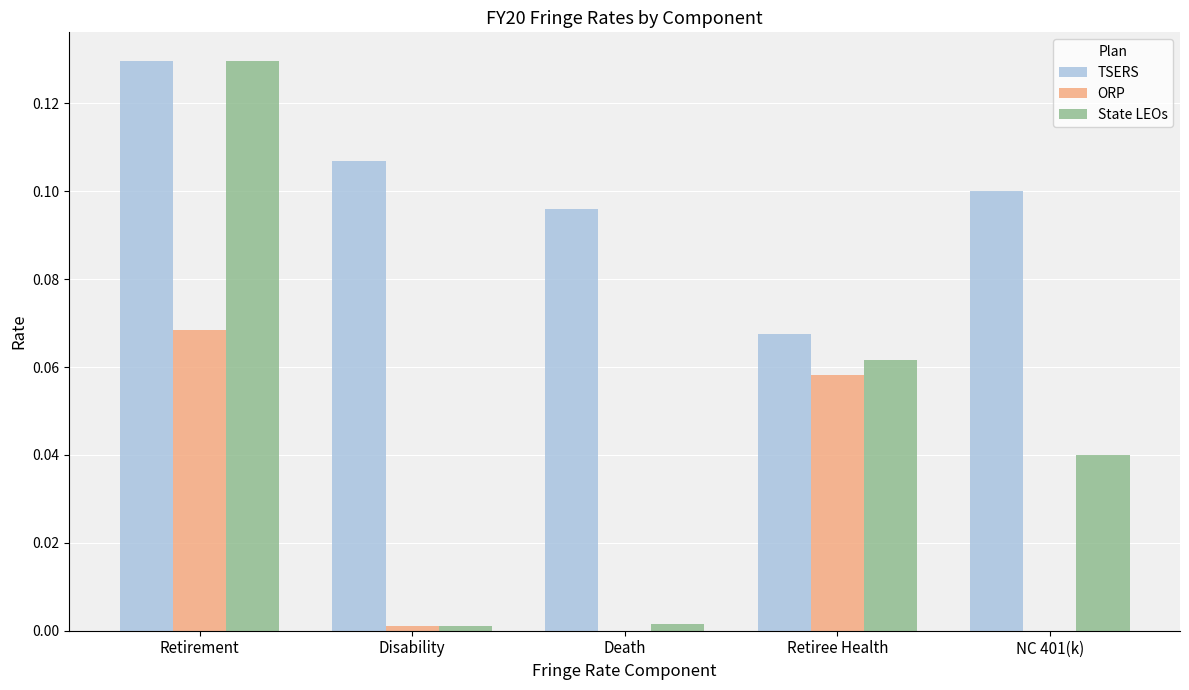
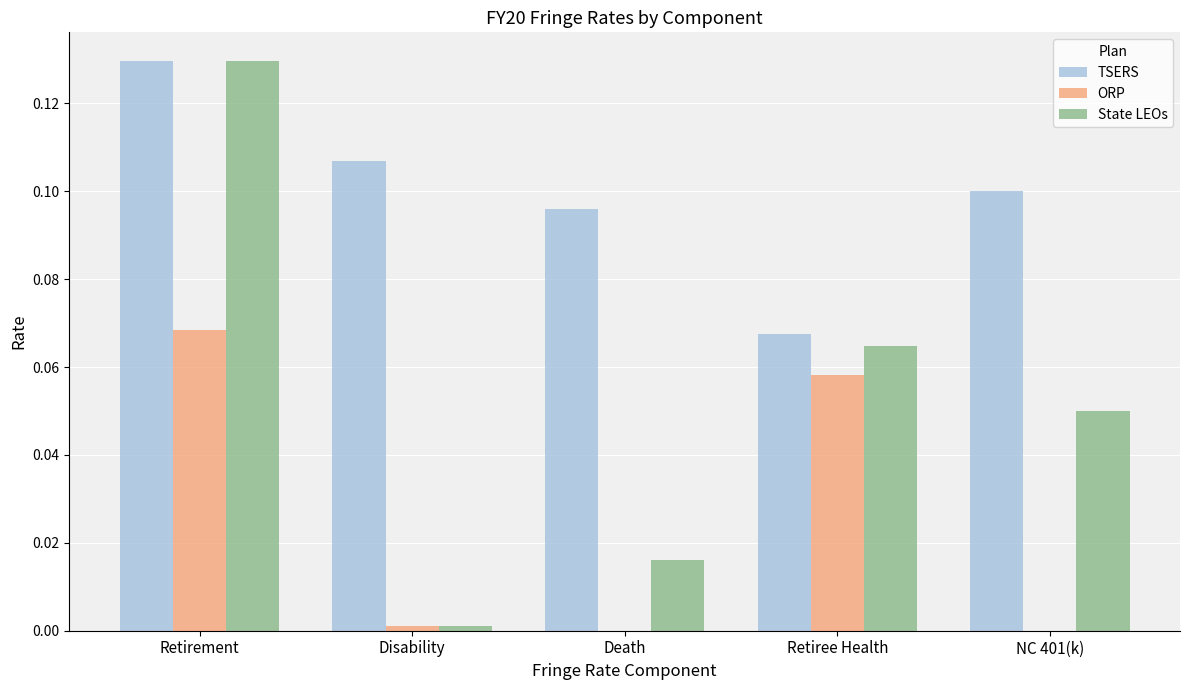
State LEOs, Death: 0.002 -> 0.016
State LEOs, Retiree Health: 0.062 -> 0.065
State LEOs, NC 401(k): 0.04 -> 0.05
